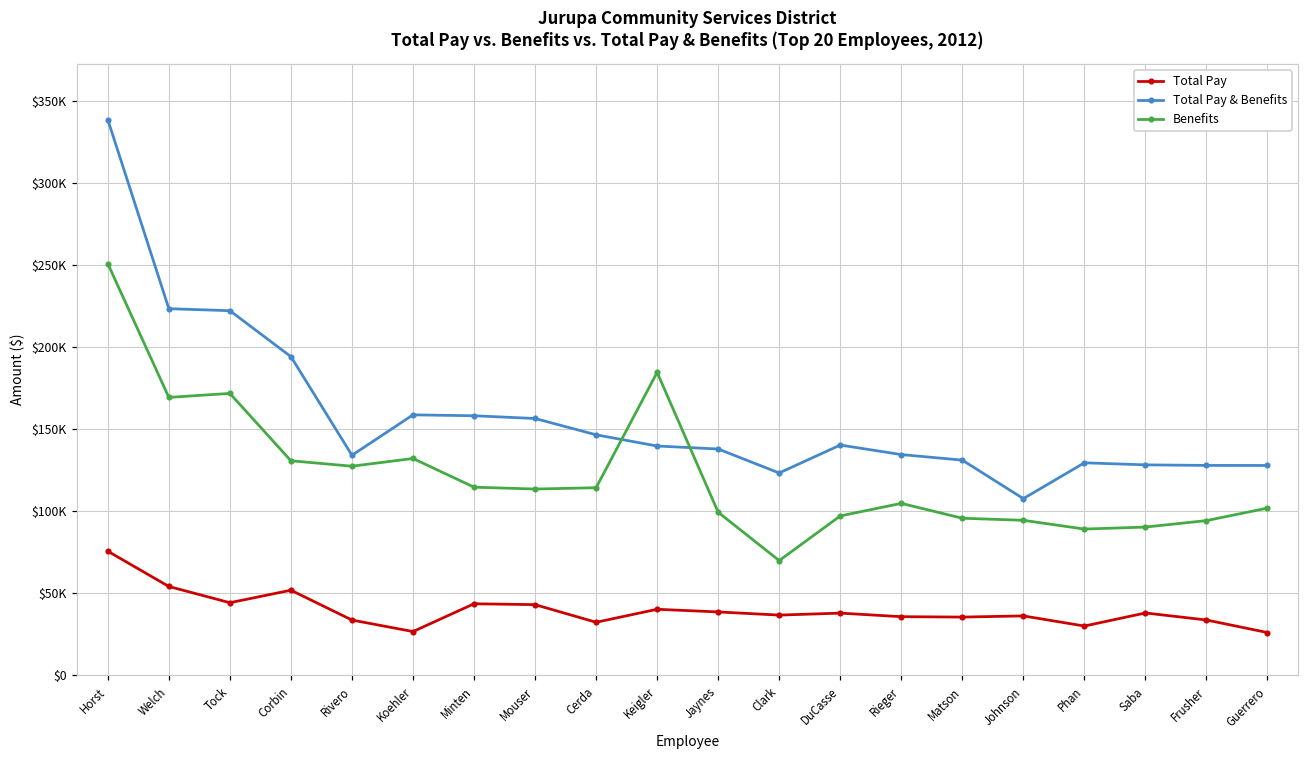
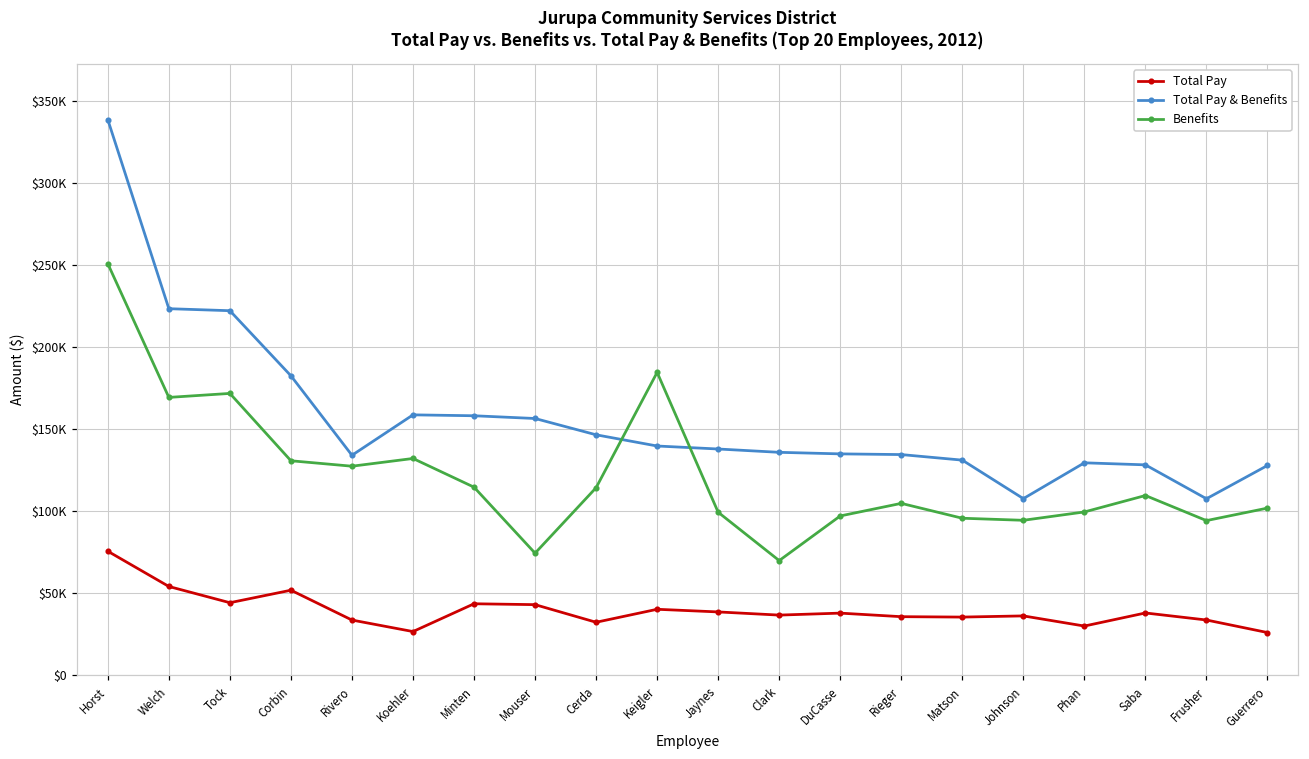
Total Pay & Benefits, Corbin: $194000 -> $183000
Benefits, Mouser: $114000 -> $74000
Total Pay & Benefits, Clark: $123000 -> $136000
Total Pay & Benefits, DuCasse: $140000 -> $135000
Benefits, Phan: $89000 -> $100000
Benefits, Saba: $90000 -> $110000
Total Pay & Benefits, Frusher: $128000 -> $108000
